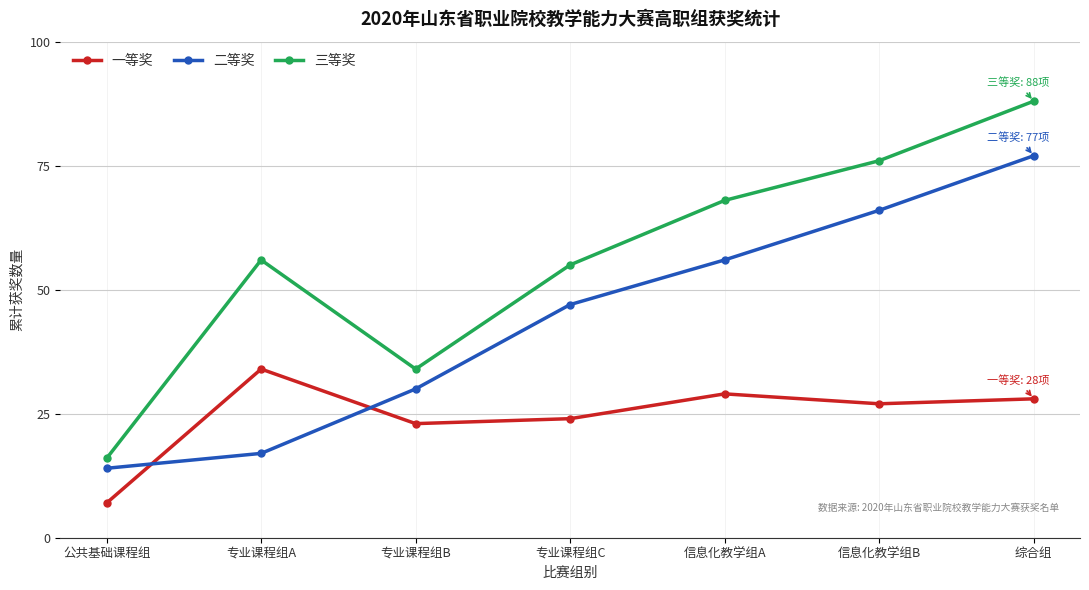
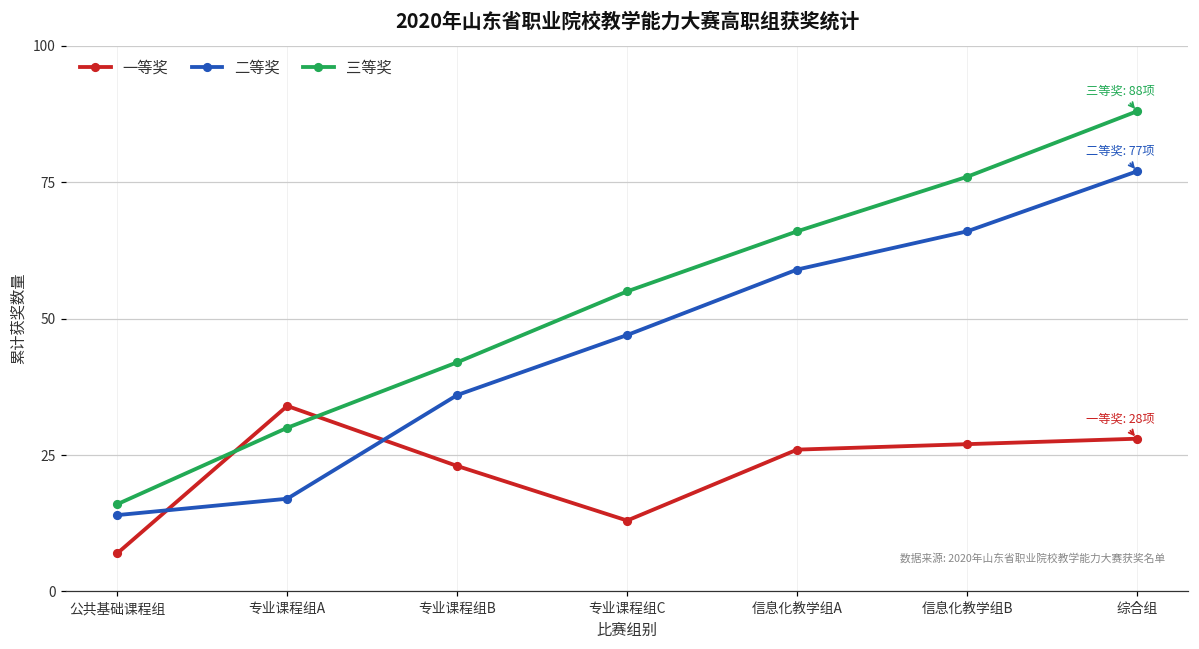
三等奖, 专业课程组A: 56 -> 30
二等奖, 专业课程组B: 30 -> 36
三等奖, 专业课程组B: 34 -> 42
一等奖, 专业课程组C: 24 -> 13
一等奖, 信息化教学组A: 29 -> 26
二等奖, 信息化教学组A: 56 -> 59
三等奖, 信息化教学组A: 68 -> 66
